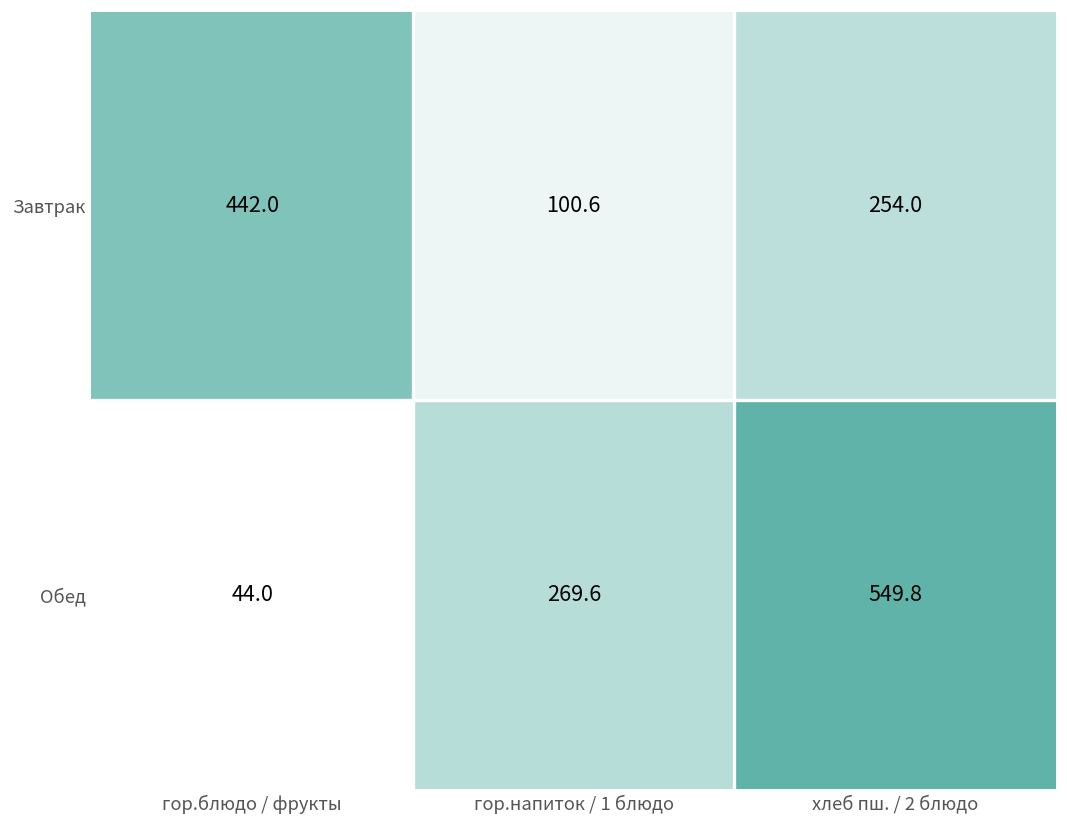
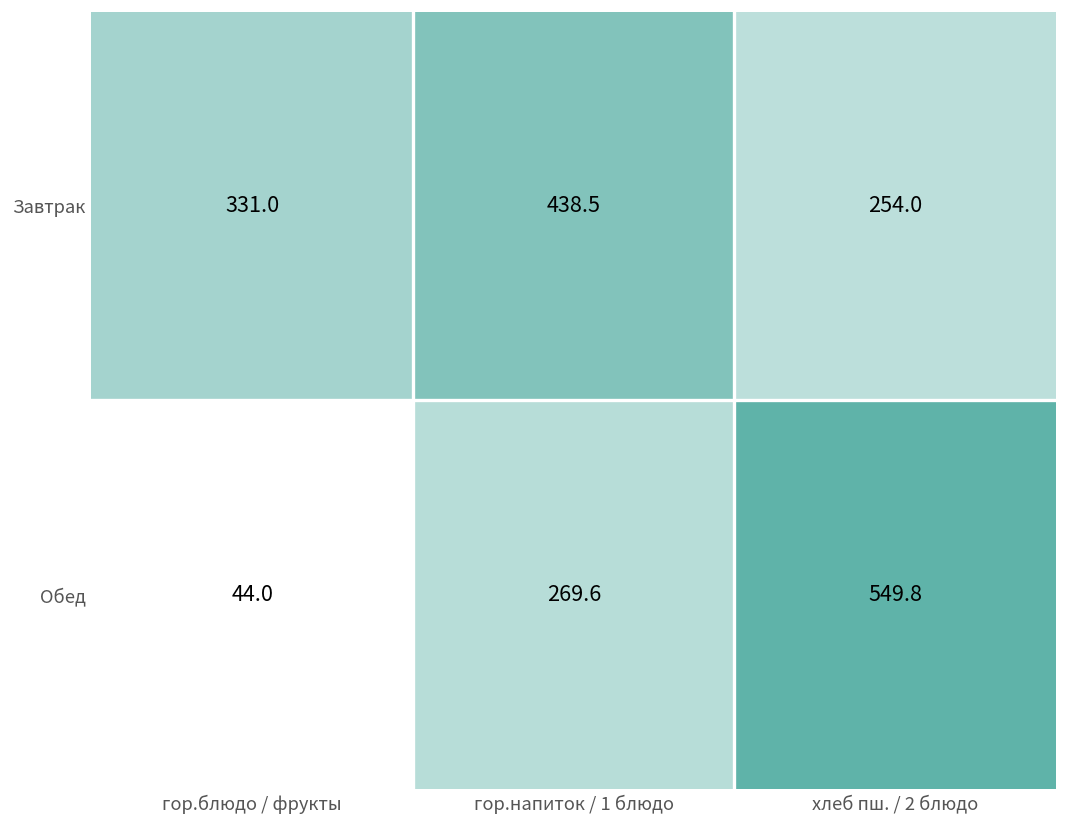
Завтрак, гор.блюдо / фрукты: 442.0 -> 331.0
Завтрак, гор.напиток / 1 блюдо: 100.6 -> 438.5
